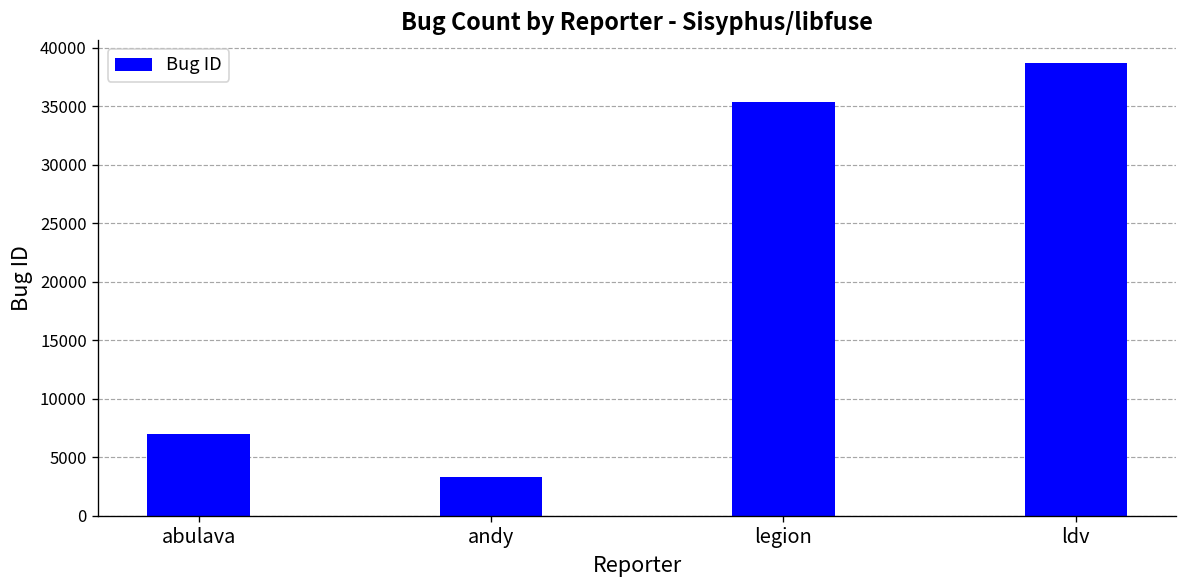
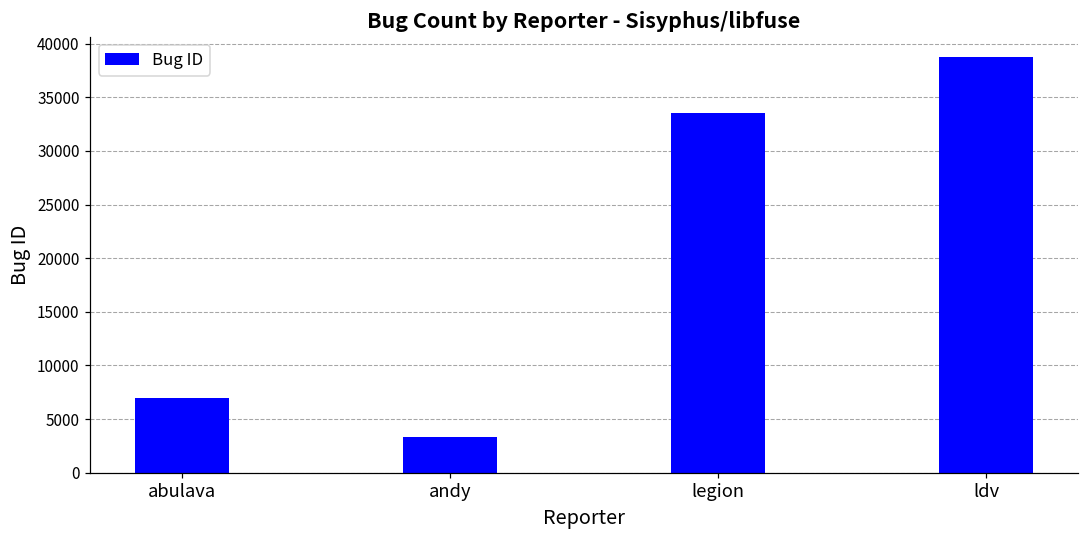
legion: 35000 -> 34000
